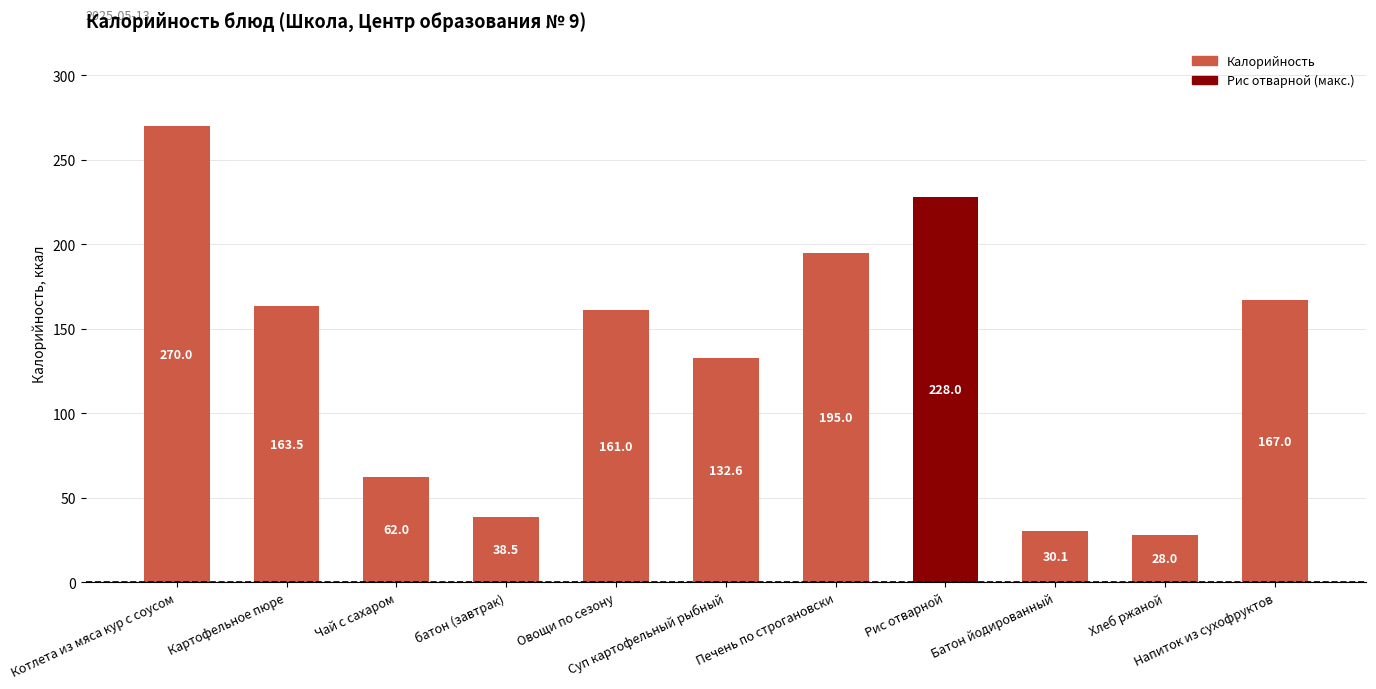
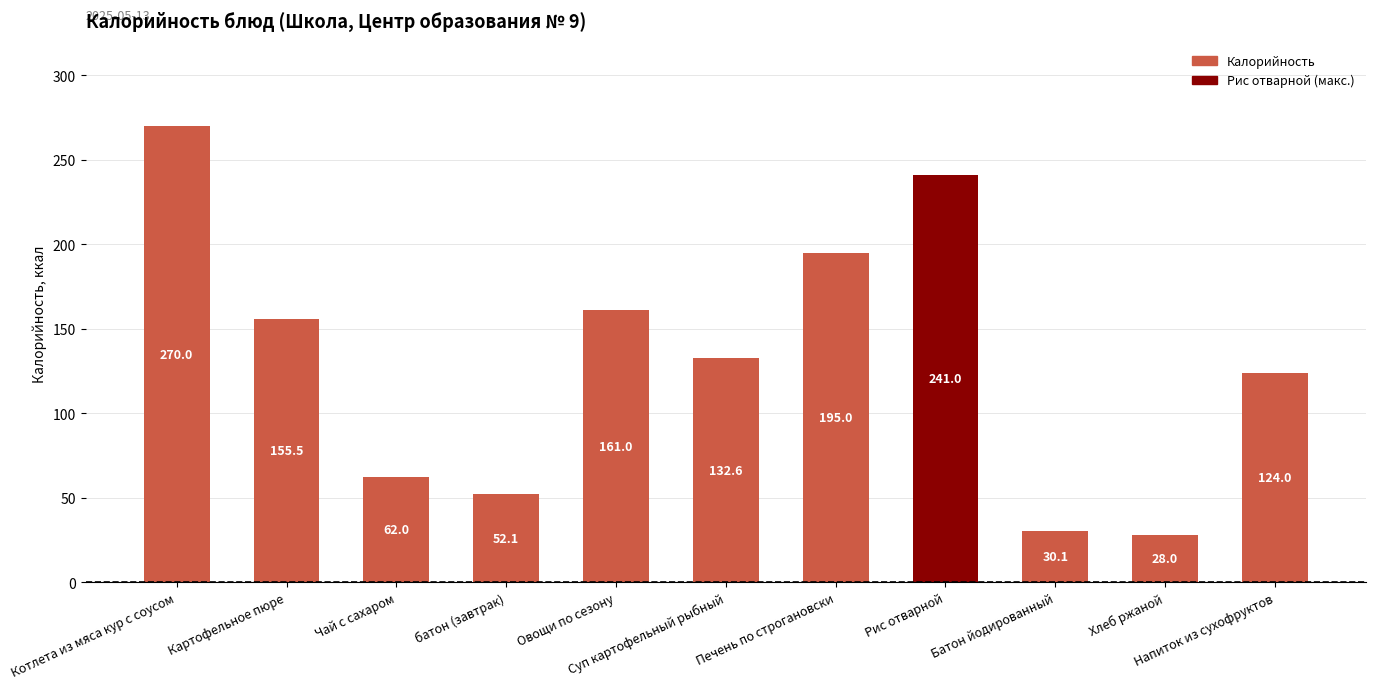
Картофельное пюре: 163.5 -> 155.5
батон (завтрак): 38.5 -> 52.1
Рис отварной: 228.0 -> 241.0
Напиток из сухофруктов: 167.0 -> 124.0
